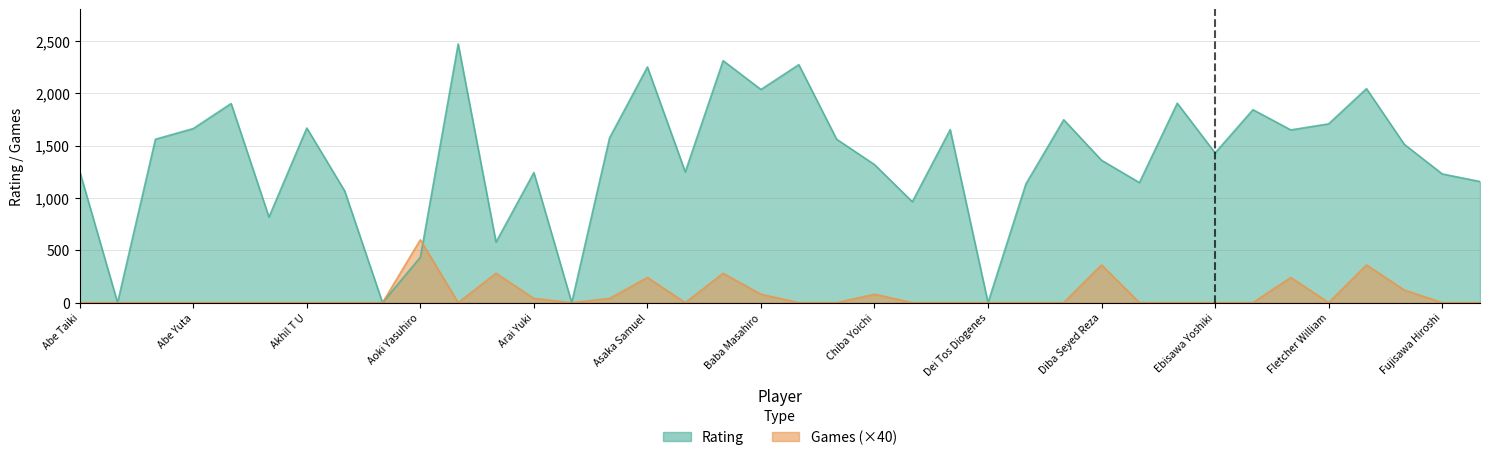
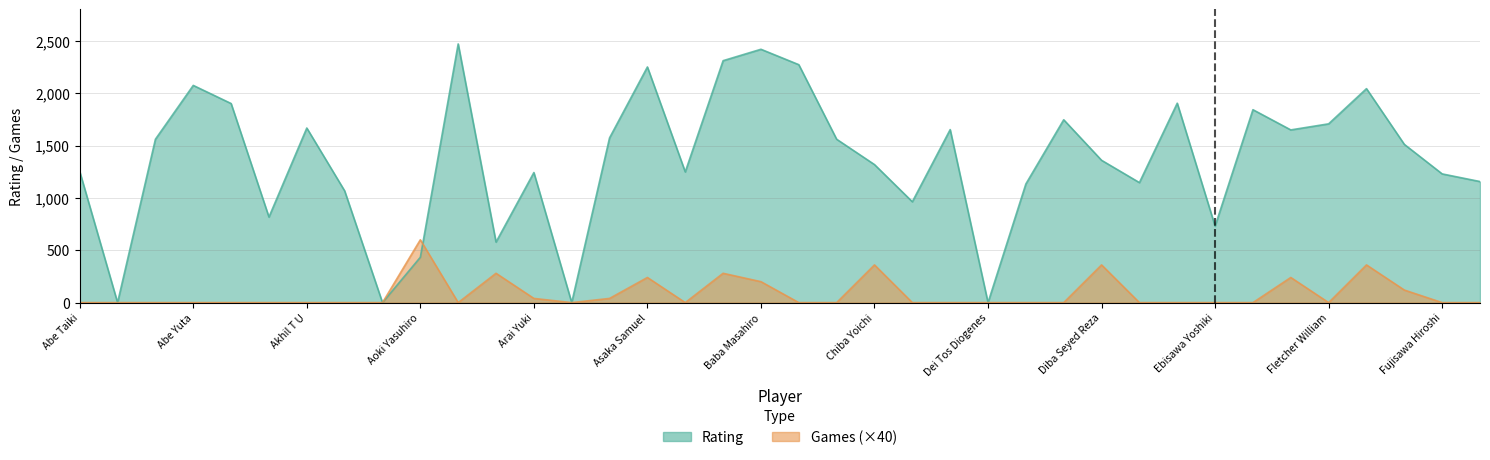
Rating, Abe Yuta: 1,660 -> 2,070
Rating, Baba Masahiro: 2,040 -> 2,420
Games (×40), Baba Masahiro: 80 -> 200
Games (×40), Chiba Yoichi: 80 -> 360
Rating, Ebisawa Yoshiki: 1,430 -> 730
